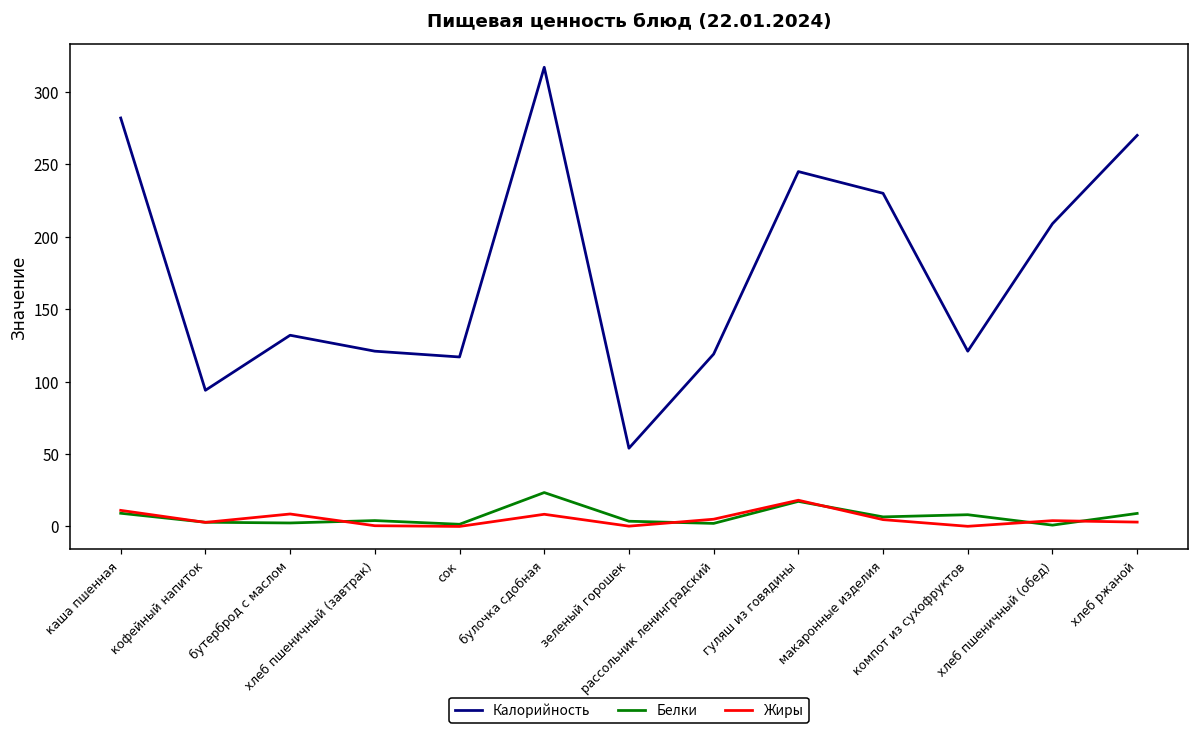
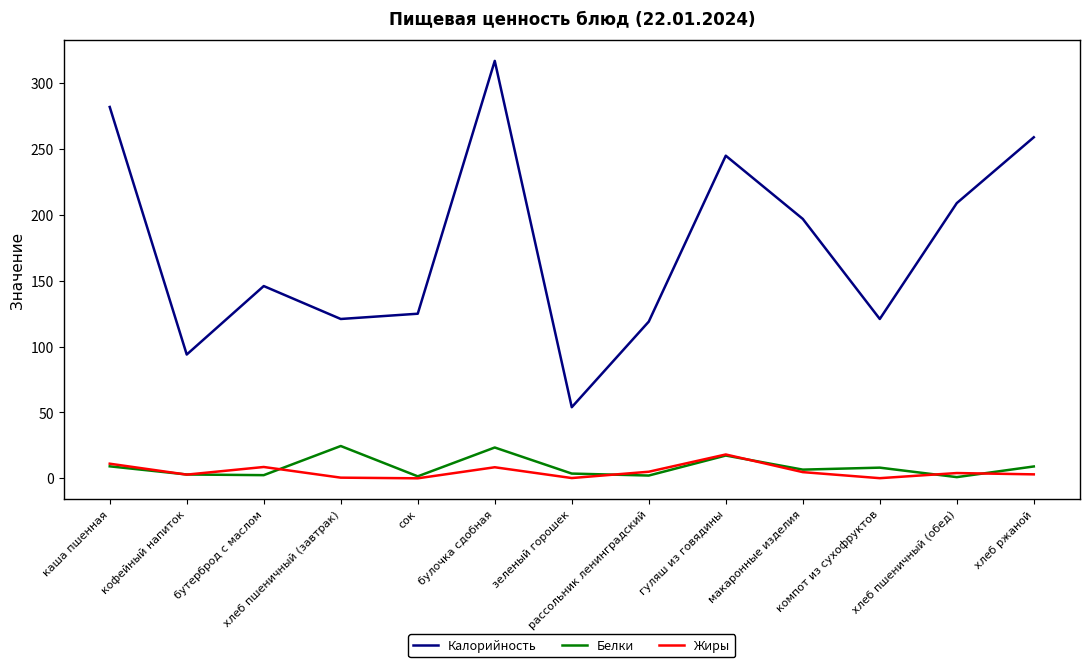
Калорийность, бутерброд с маслом: 132 -> 146
Белки, хлеб пшеничный (завтрак): 4 -> 25
Калорийность, сок: 117 -> 125
Калорийность, макаронные изделия: 230 -> 197
Калорийность, хлеб ржаной: 270 -> 259
